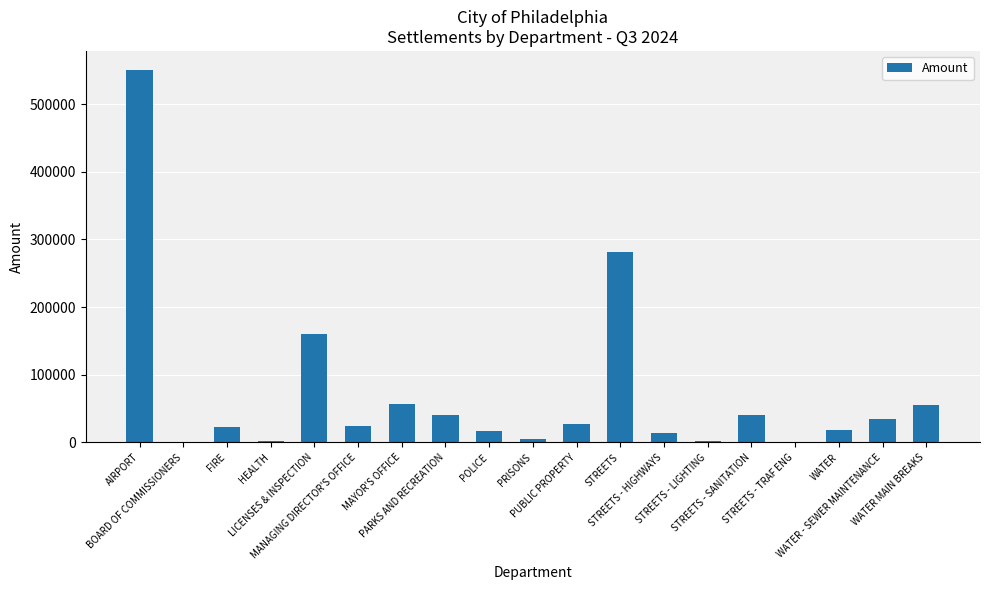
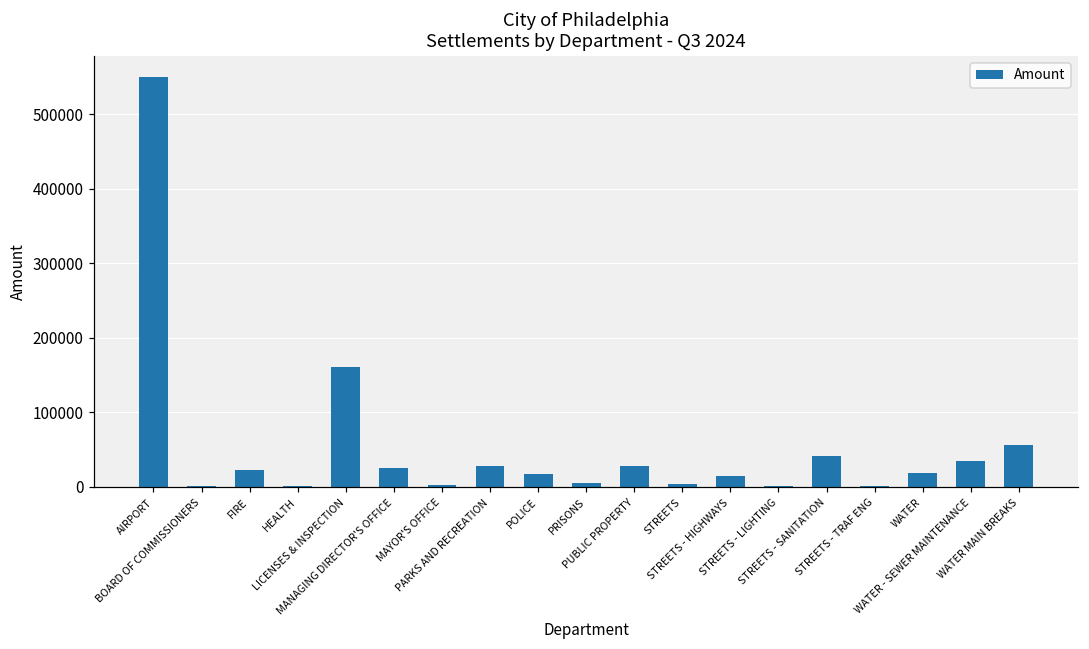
MAYOR'S OFFICE: 60000 -> 0
PARKS AND RECREATION: 40000 -> 30000
STREETS: 280000 -> 0
